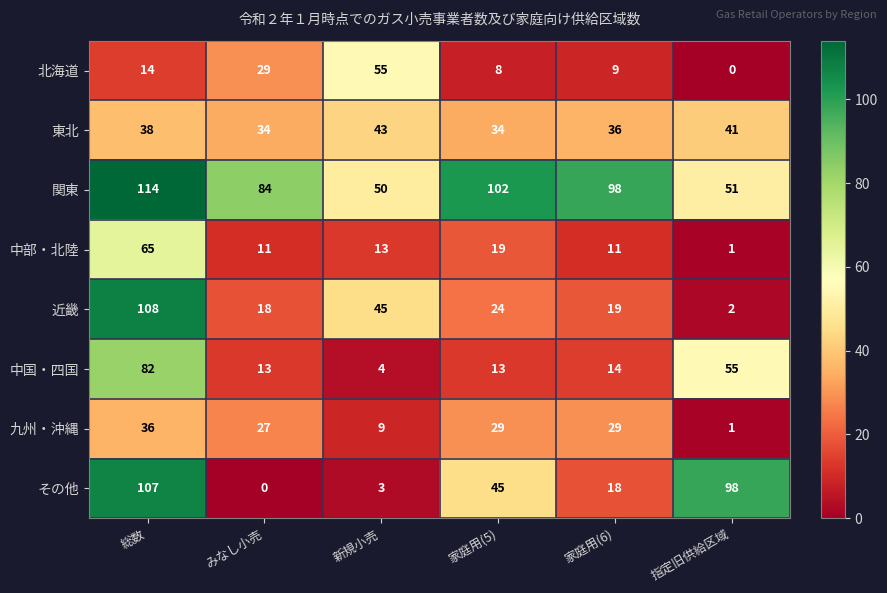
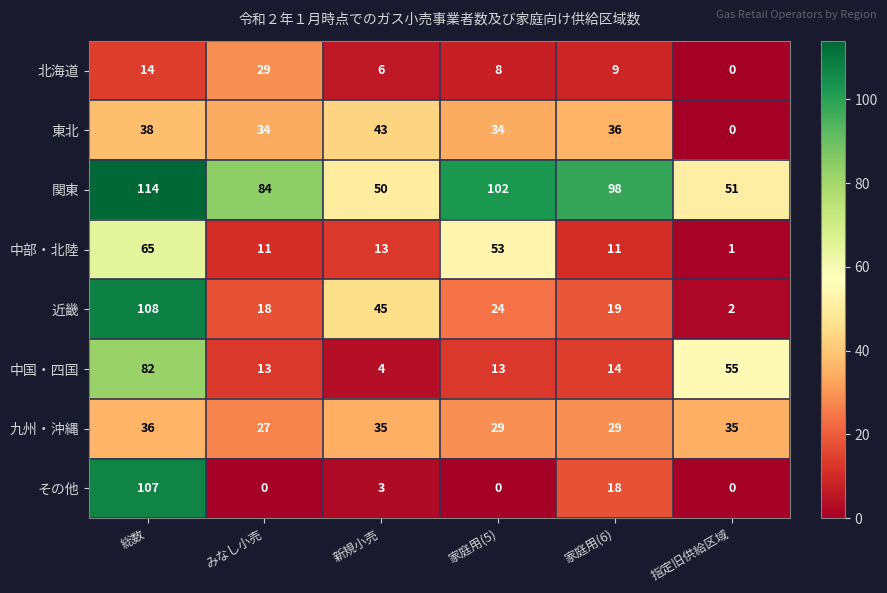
北海道, 新規小売: 55 -> 6
東北, 指定旧供給区域: 41 -> 0
中部・北陸, 家庭用(5): 19 -> 53
九州・沖縄, 新規小売: 9 -> 35
九州・沖縄, 指定旧供給区域: 1 -> 35
その他, 家庭用(5): 45 -> 0
その他, 指定旧供給区域: 98 -> 0
